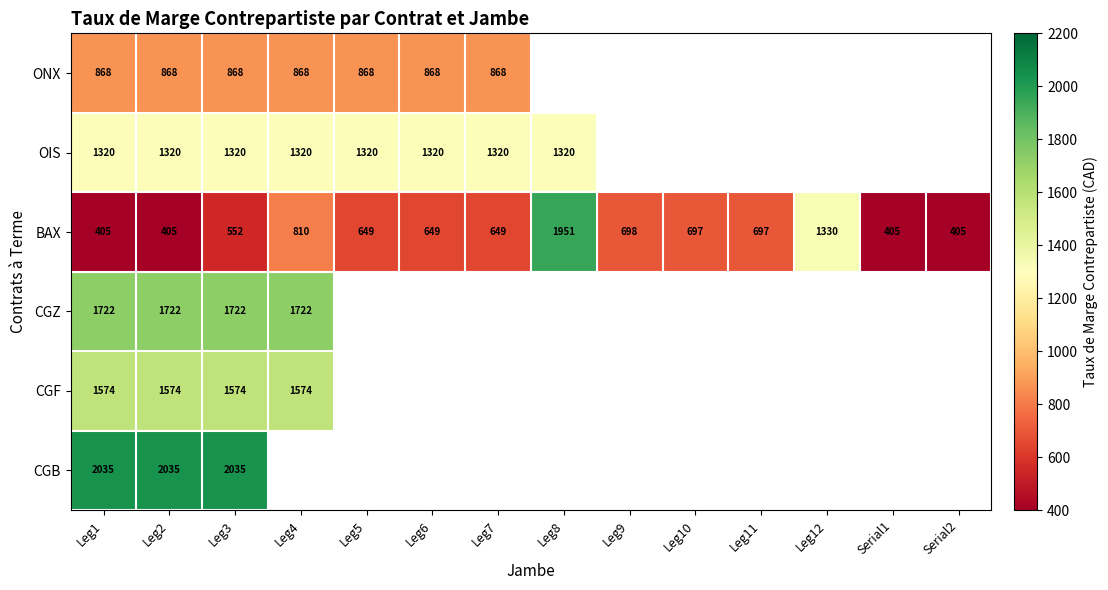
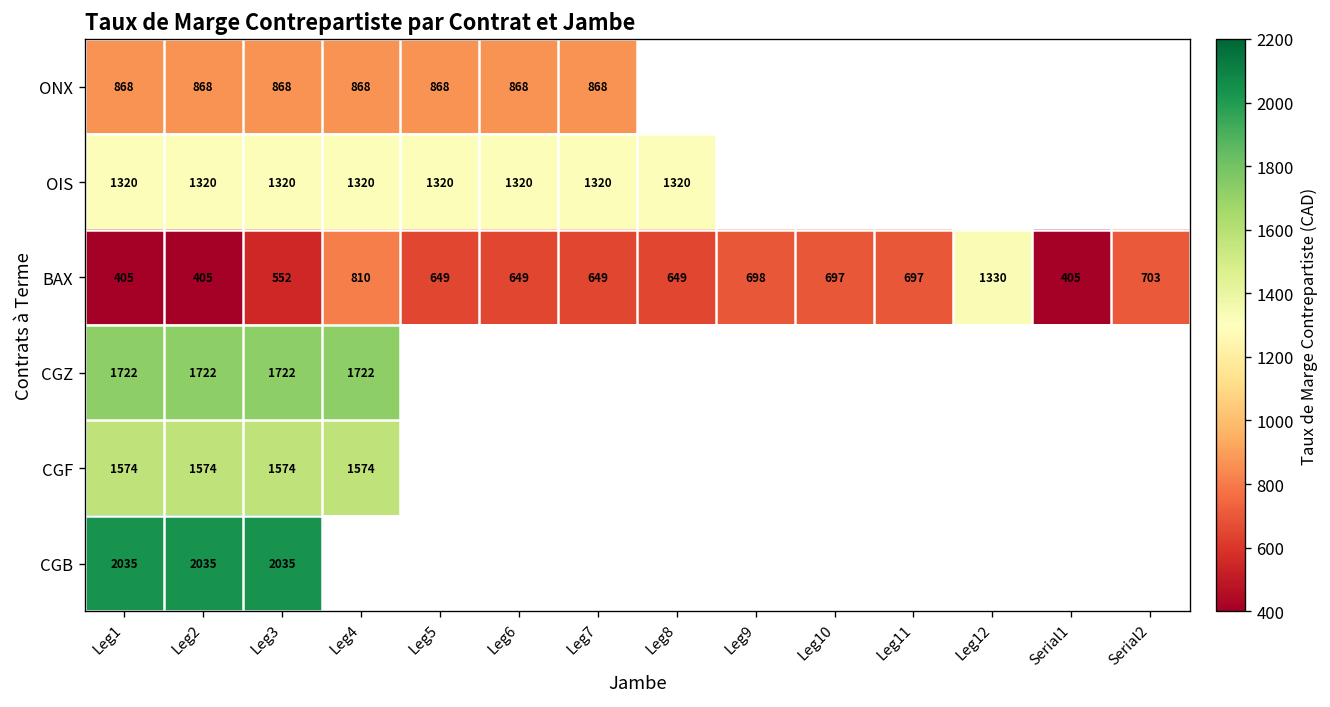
BAX, Leg8: 1951 -> 649
BAX, Serial2: 405 -> 703
